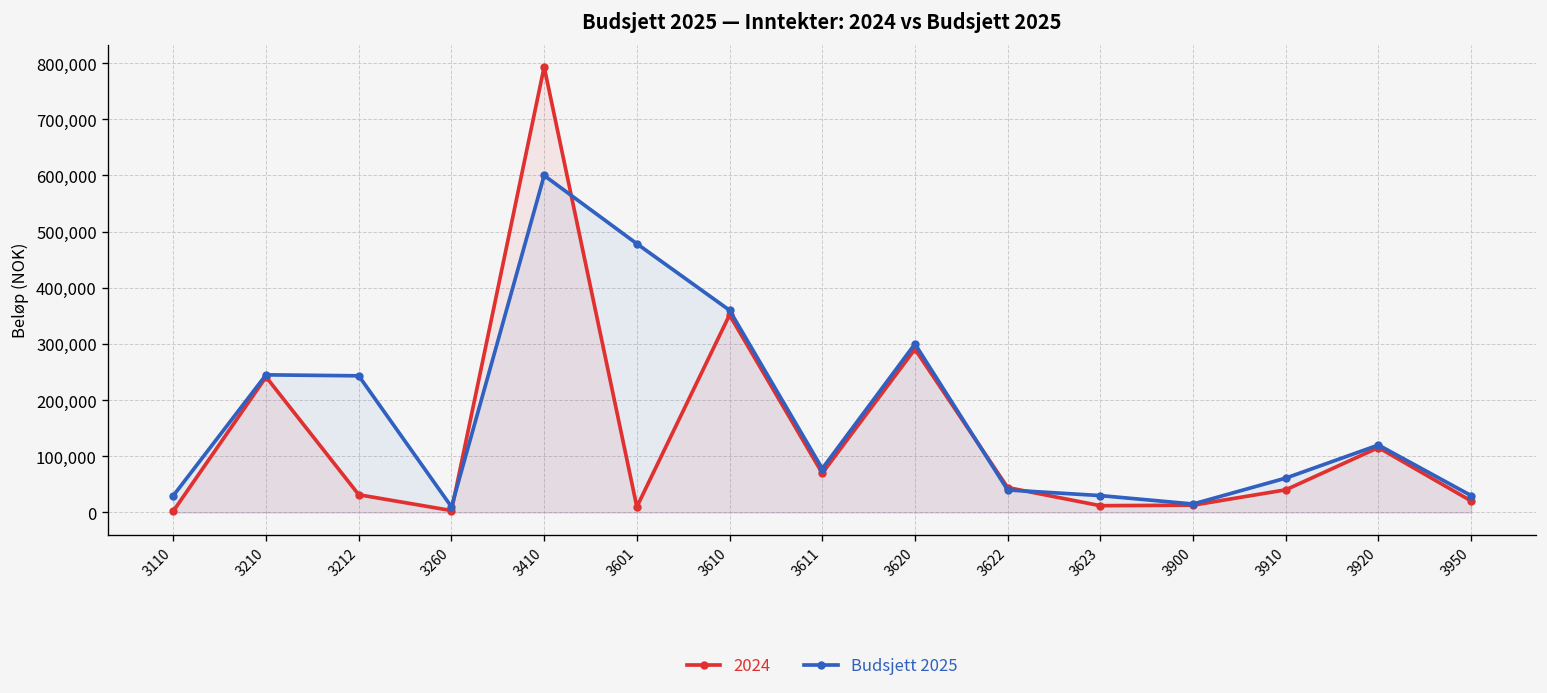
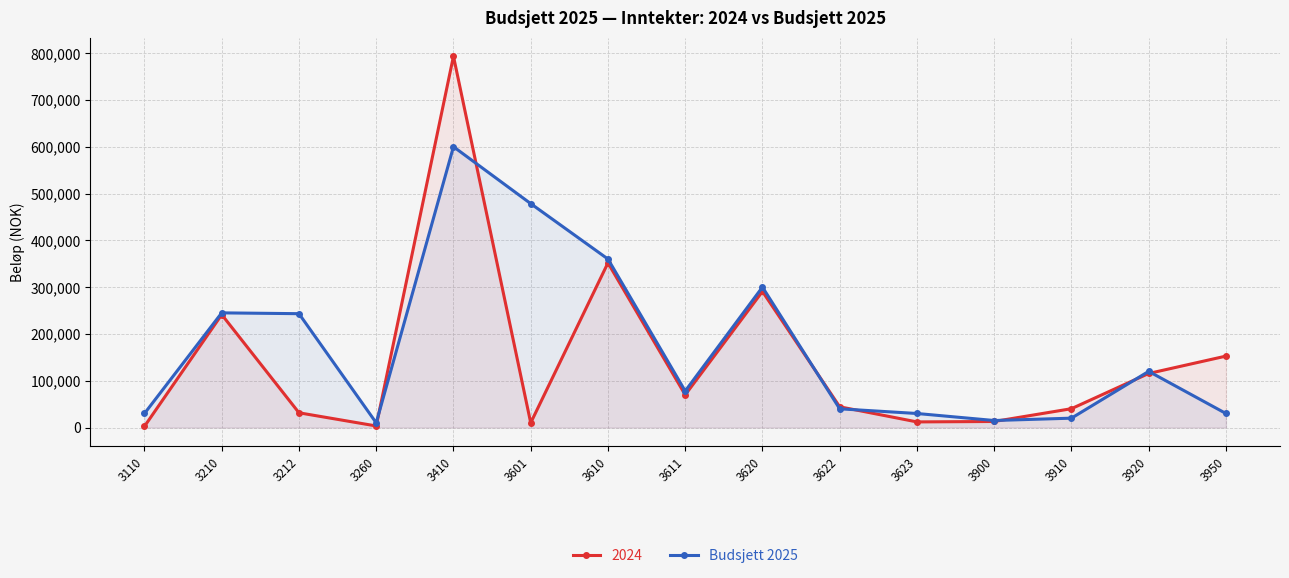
Budsjett 2025, 3910: 60,000 -> 20,000
2024, 3950: 20,000 -> 150,000
